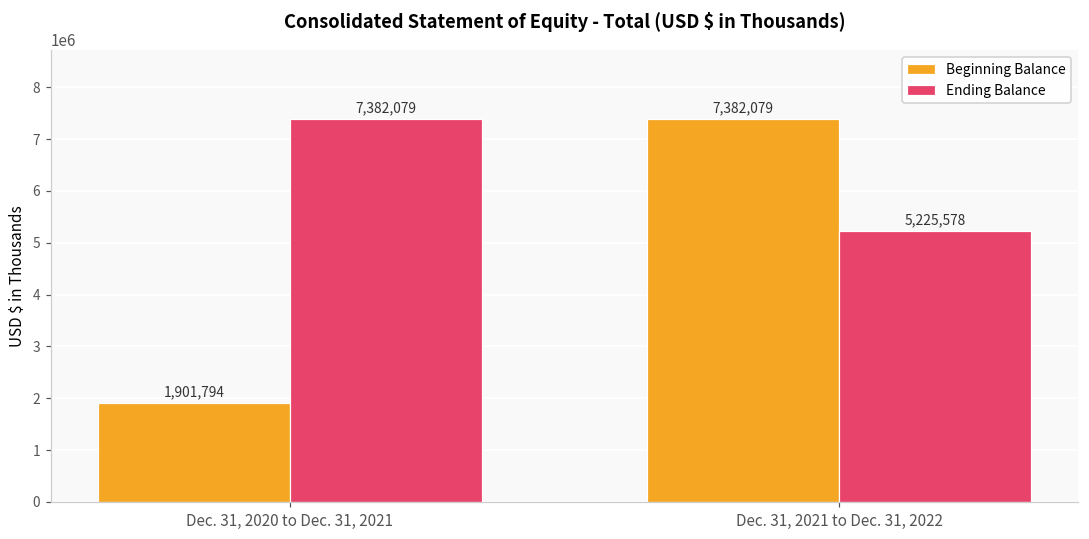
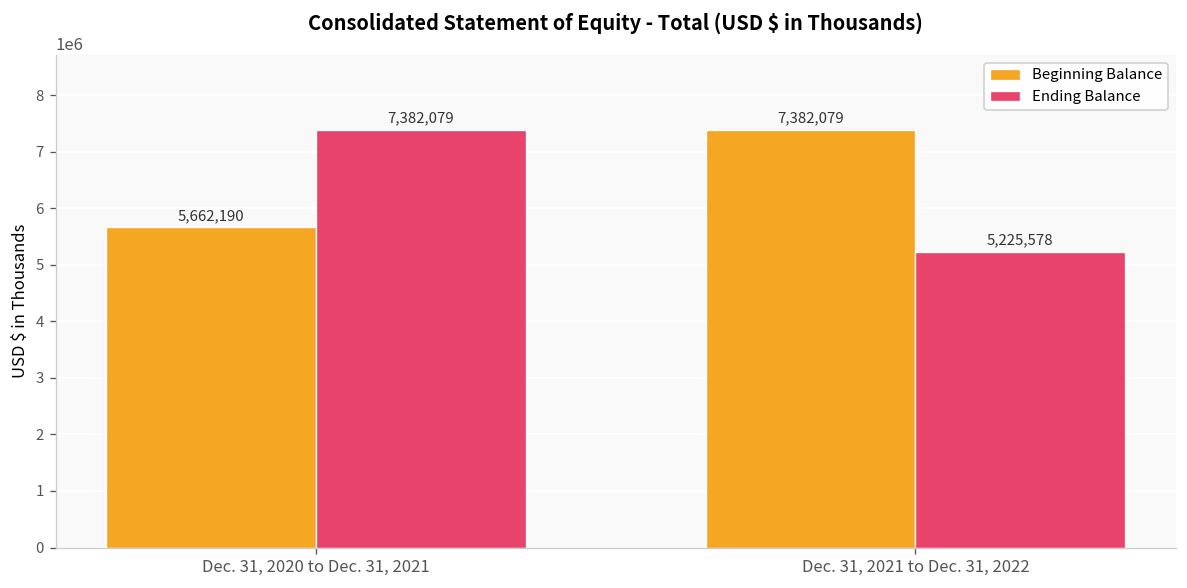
Beginning Balance, Dec. 31, 2020 to Dec. 31, 2021: 1,901,794 -> 5,662,190
